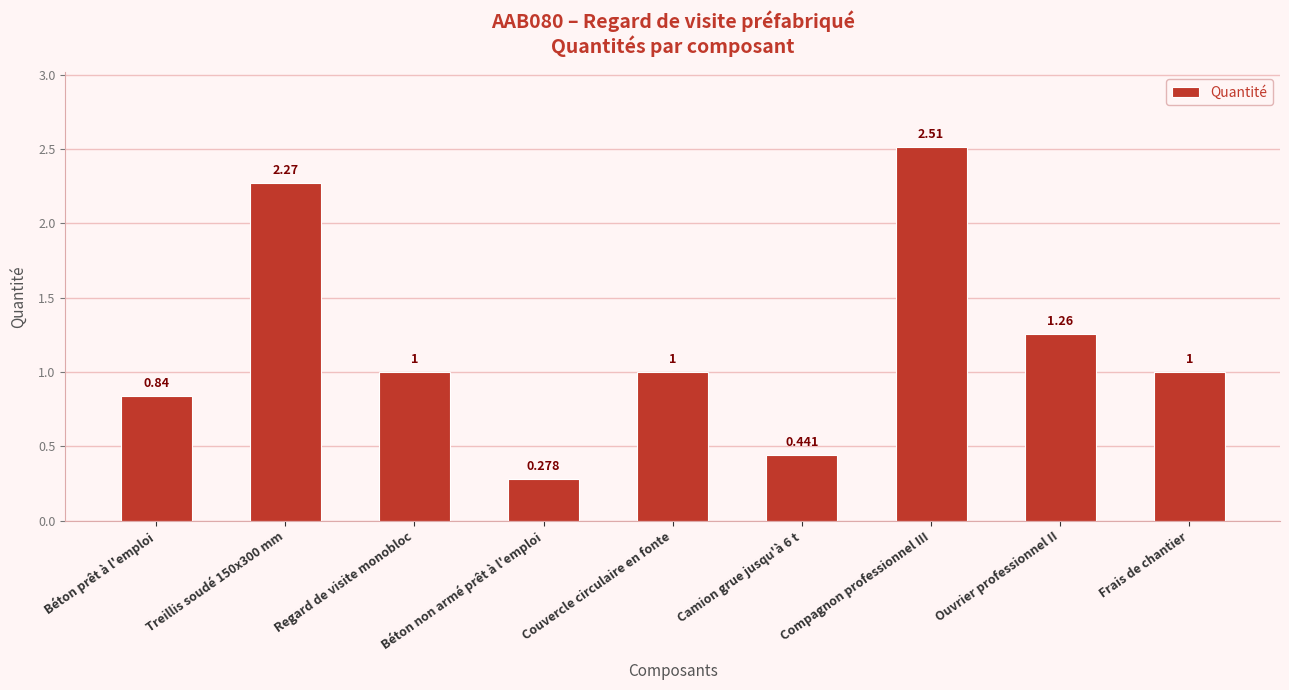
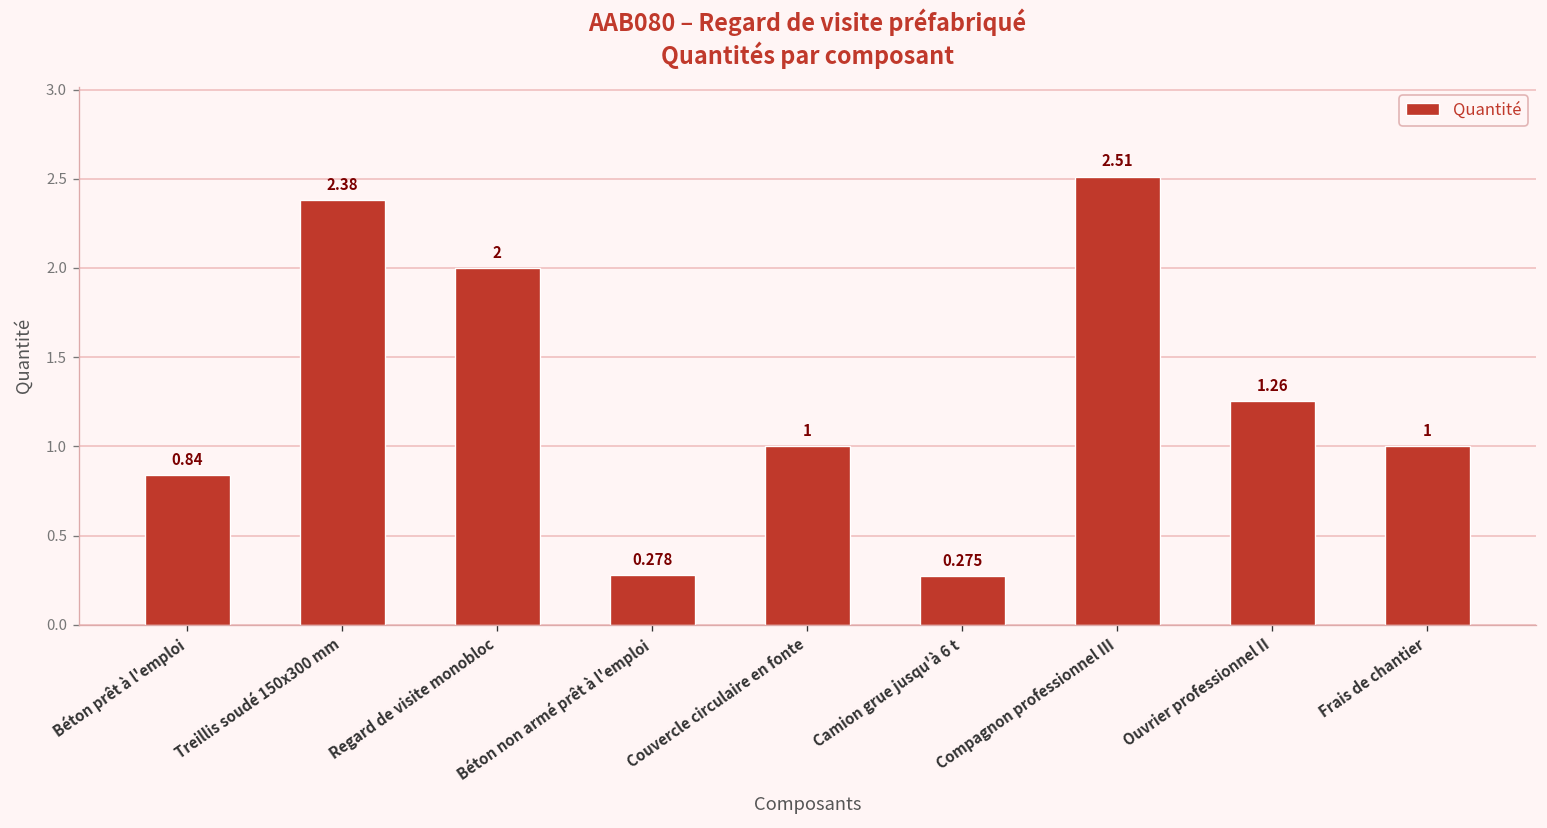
Treillis soudé 150x300 mm: 2.27 -> 2.38
Regard de visite monobloc: 1 -> 2
Camion grue jusqu'à 6 t: 0.441 -> 0.275
